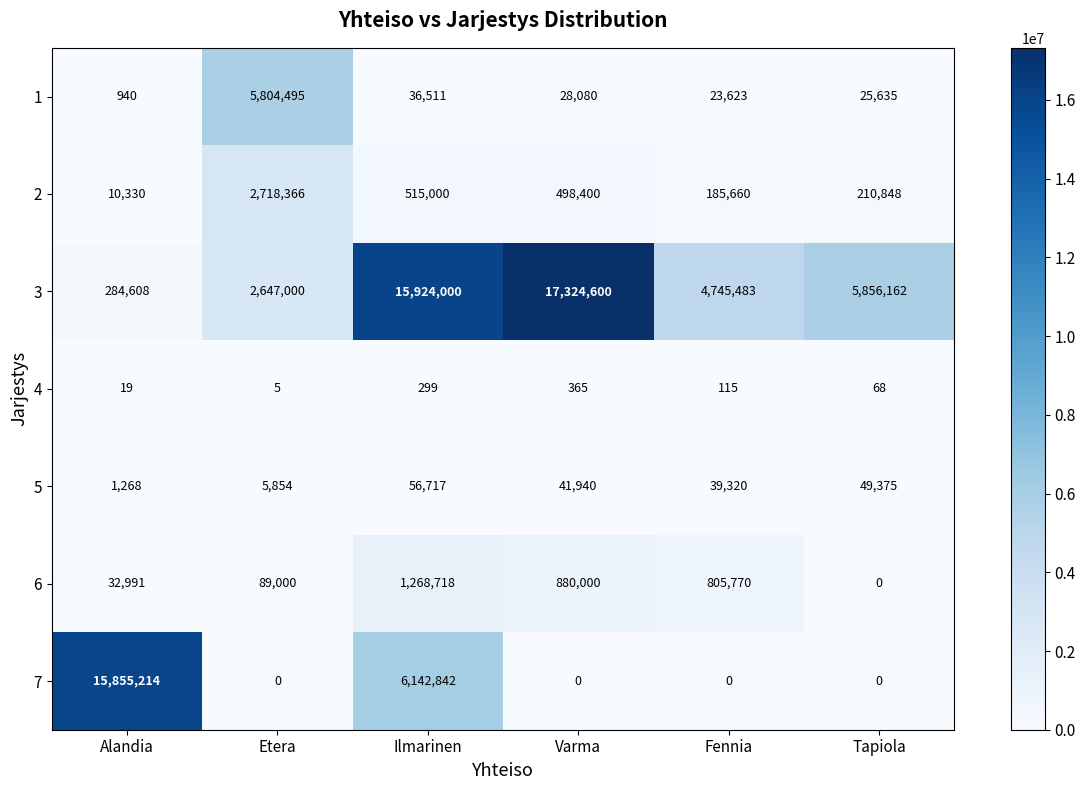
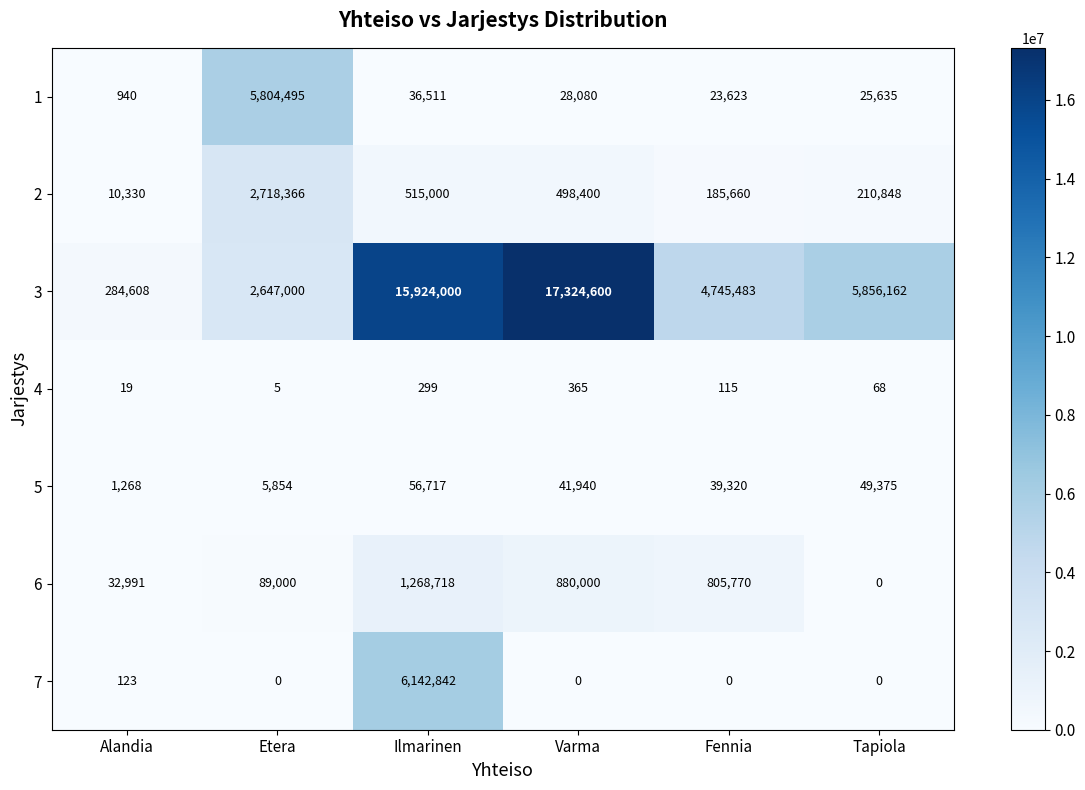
7, Alandia: 15,855,214 -> 123
